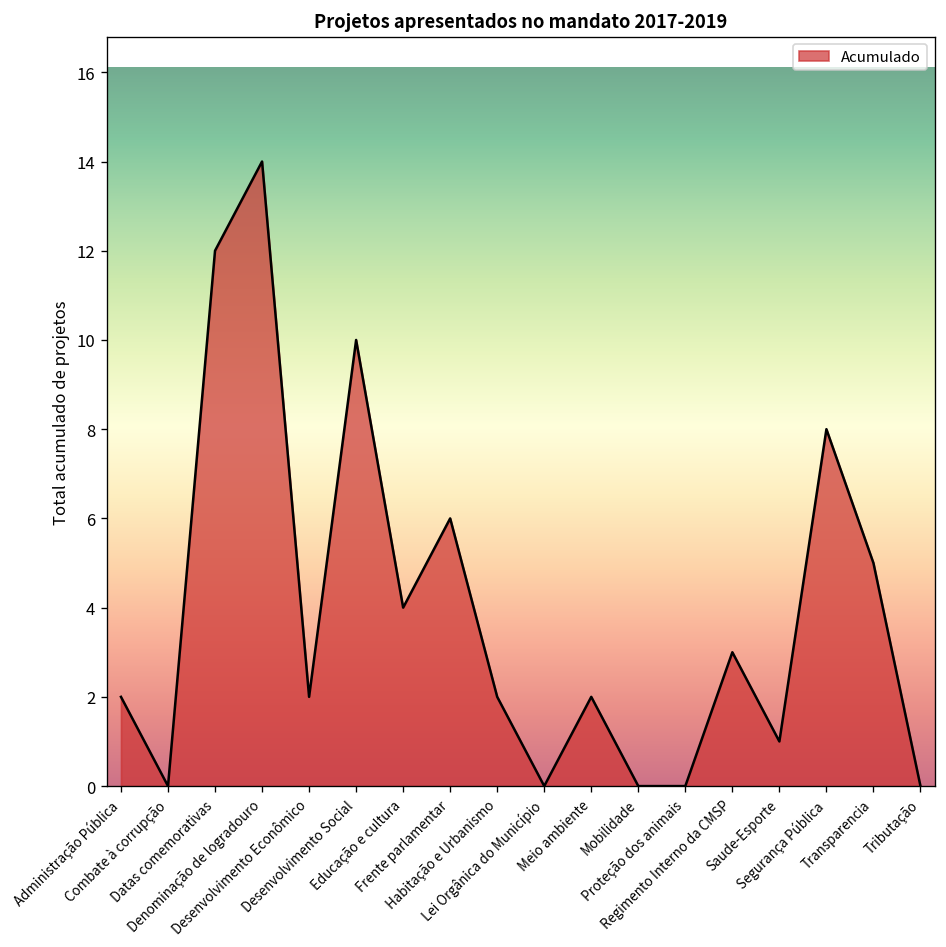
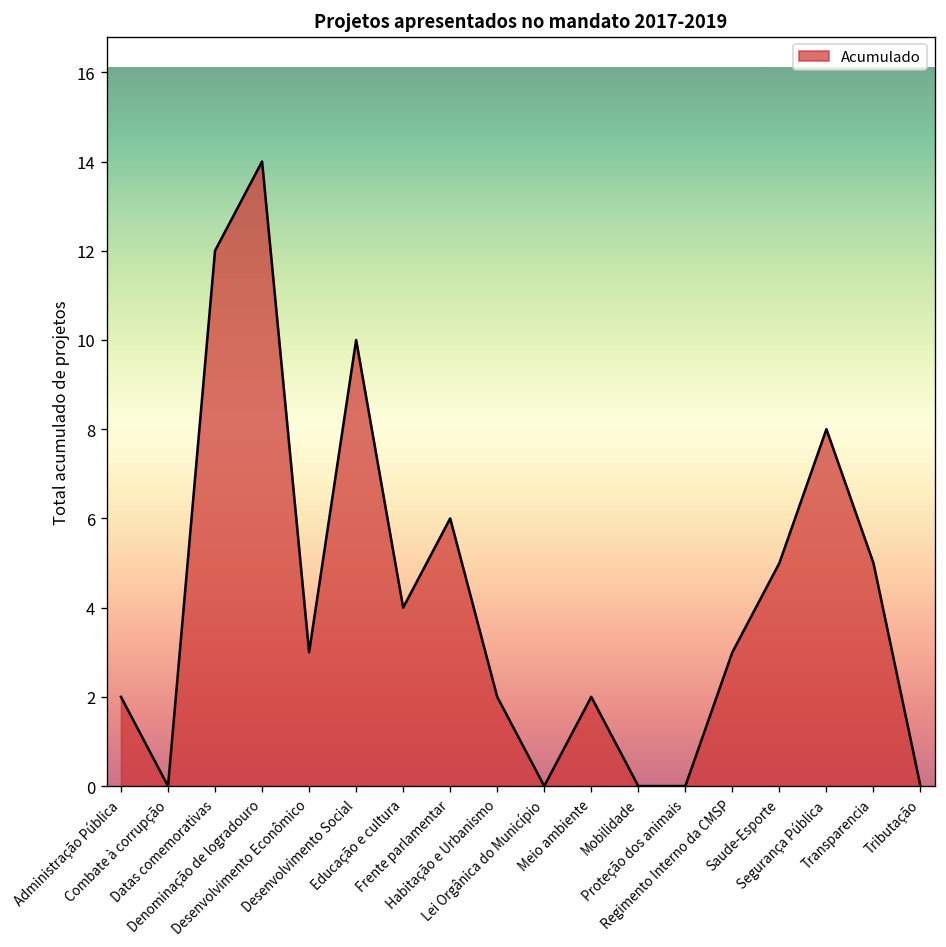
Desenvolvimento Econômico: 2 -> 3
Saude-Esporte: 1 -> 5
